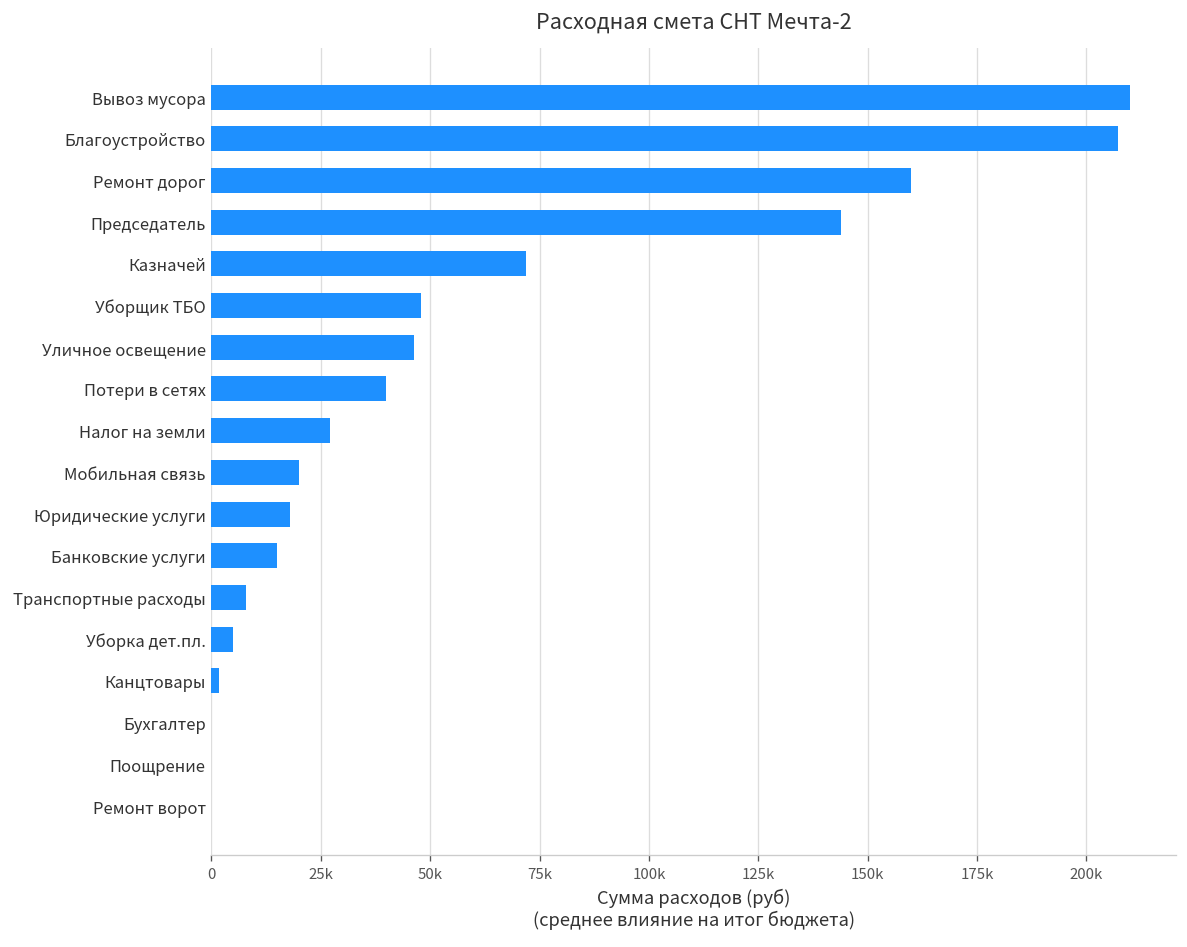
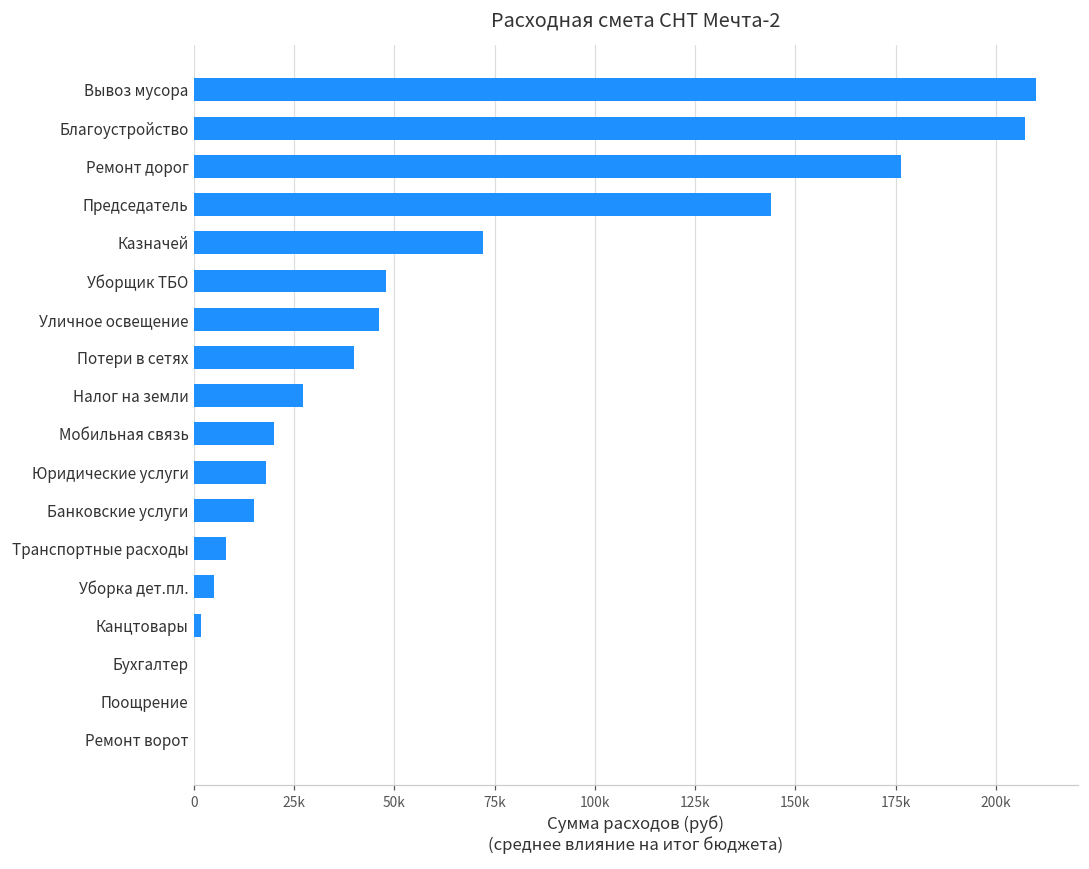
Ремонт дорог: 160000 -> 176000
